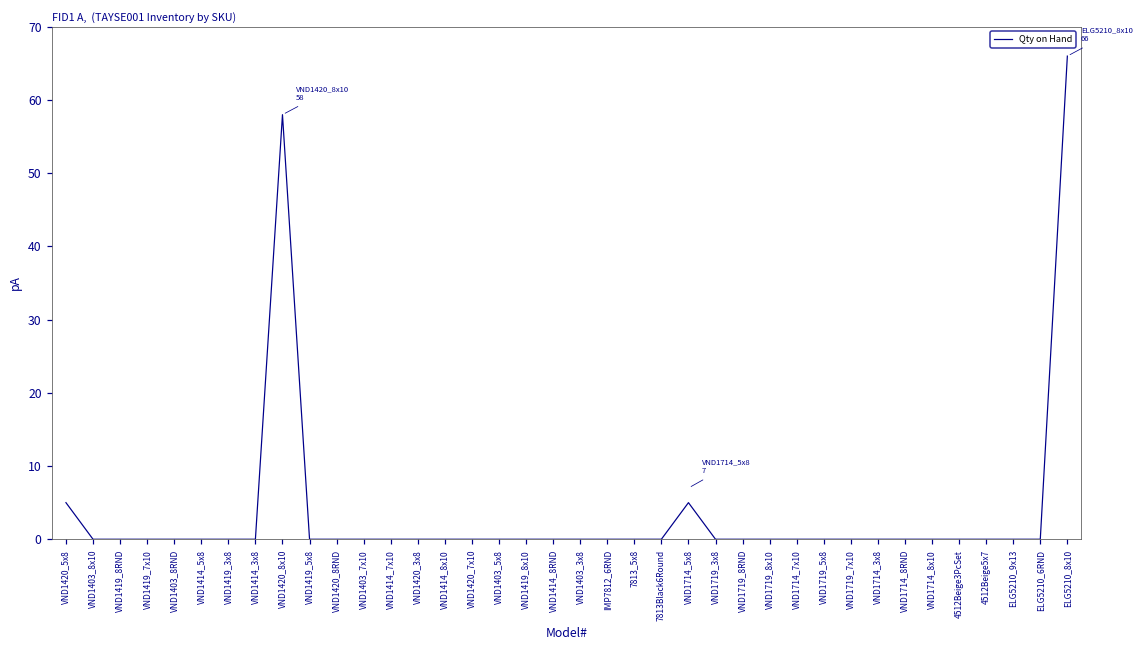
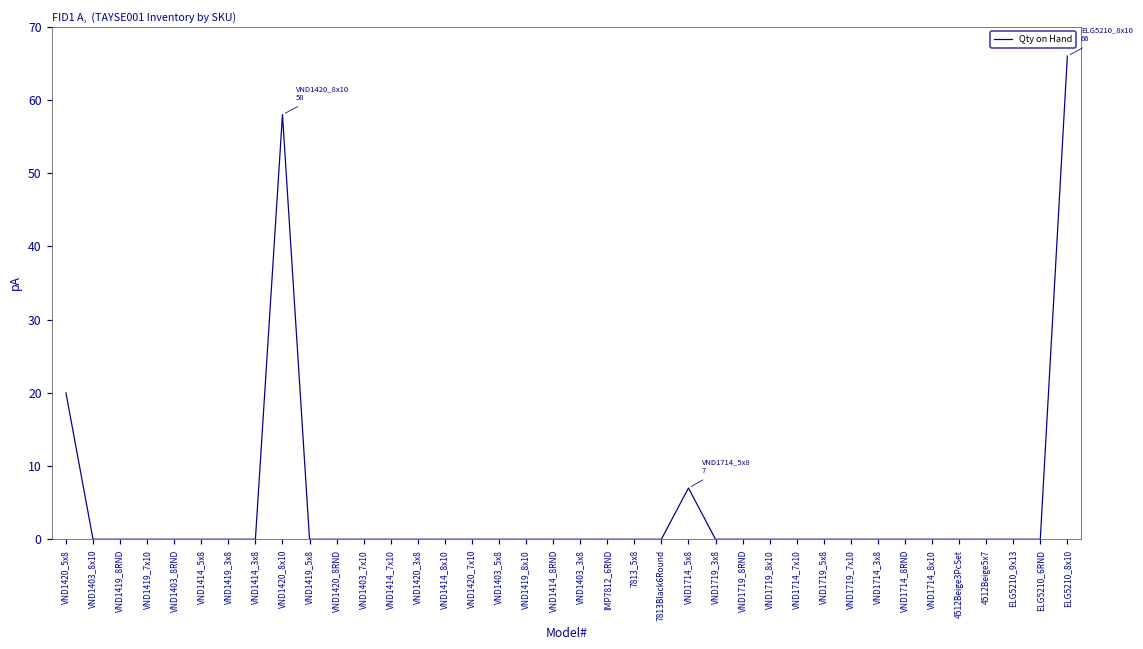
VND1420_5x8: 5 -> 20
VND1714_5x8: 5 -> 7
